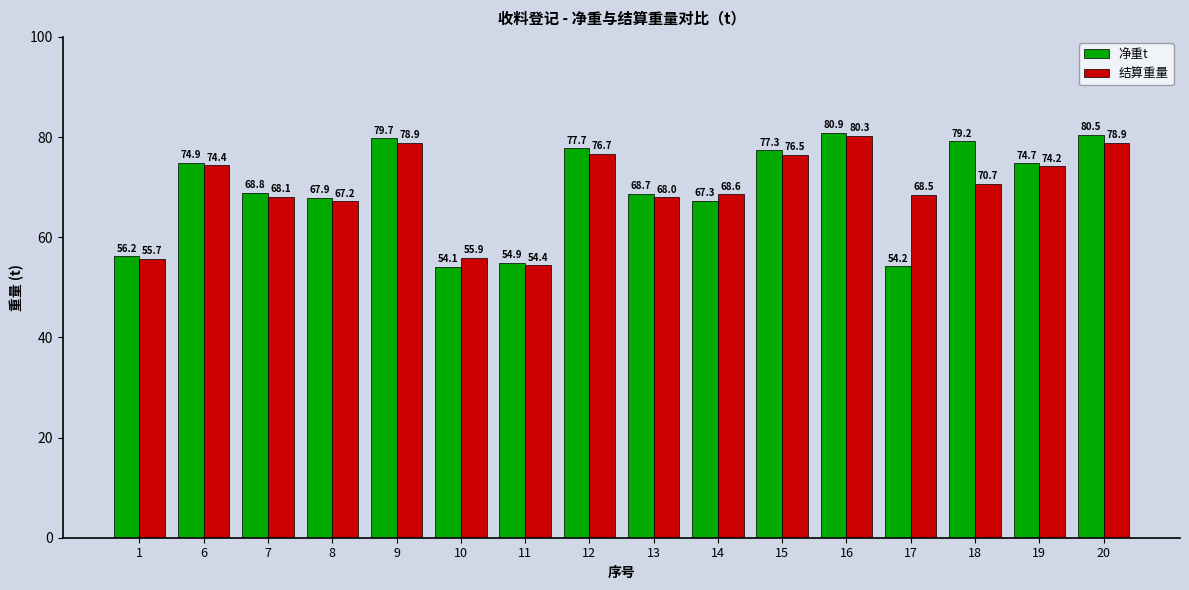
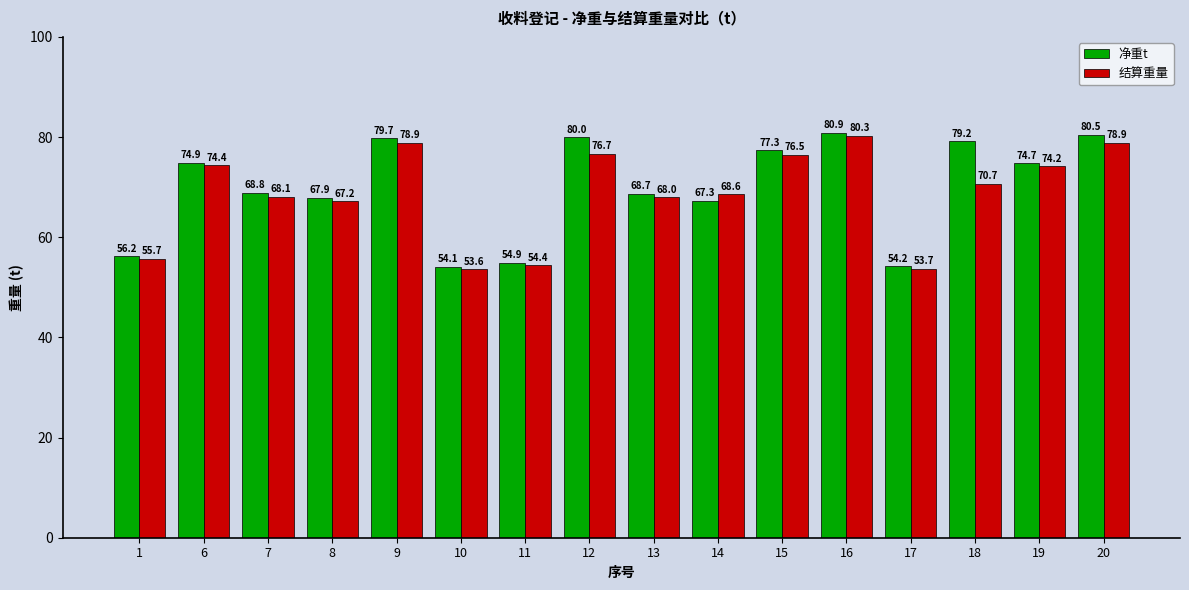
结算重量, 10: 55.9 -> 53.6
净重t, 12: 77.7 -> 80.0
结算重量, 17: 68.5 -> 53.7
